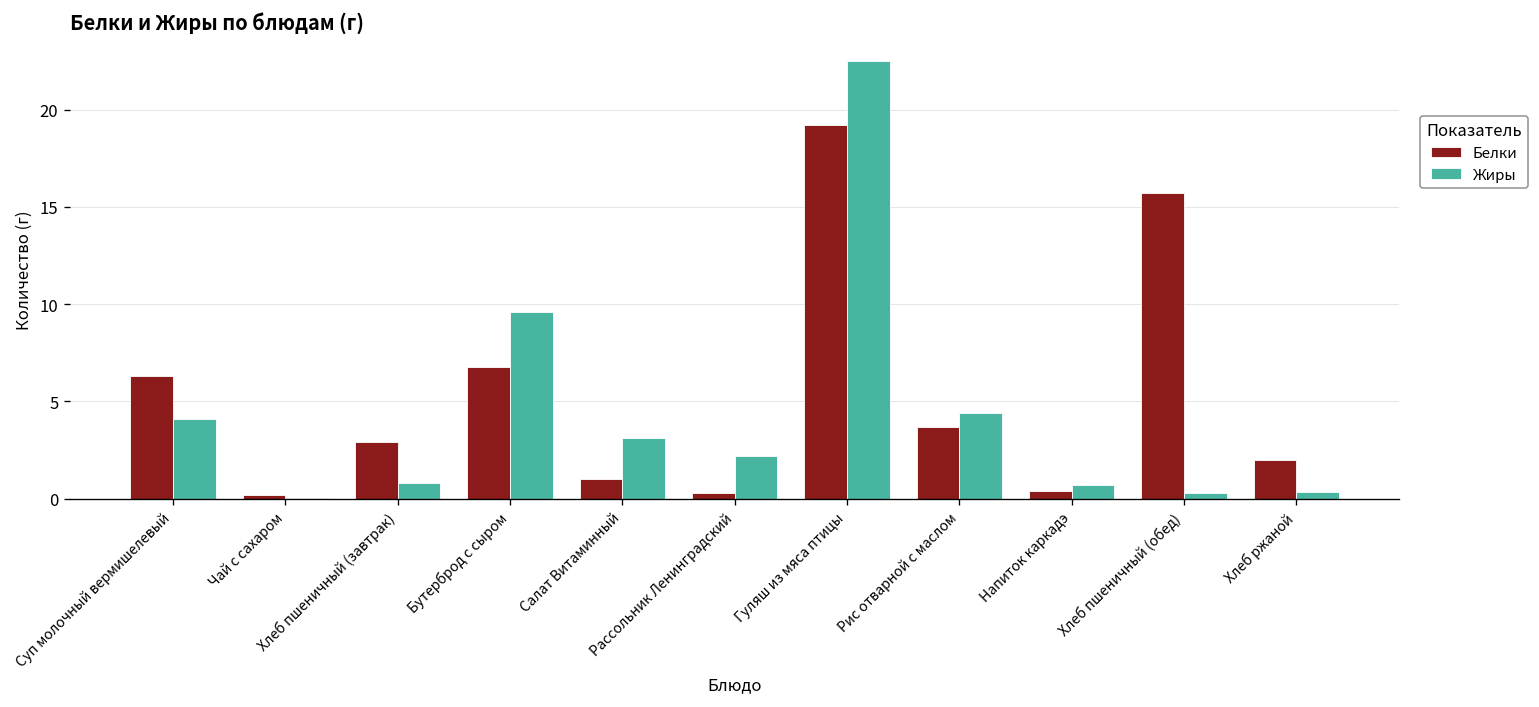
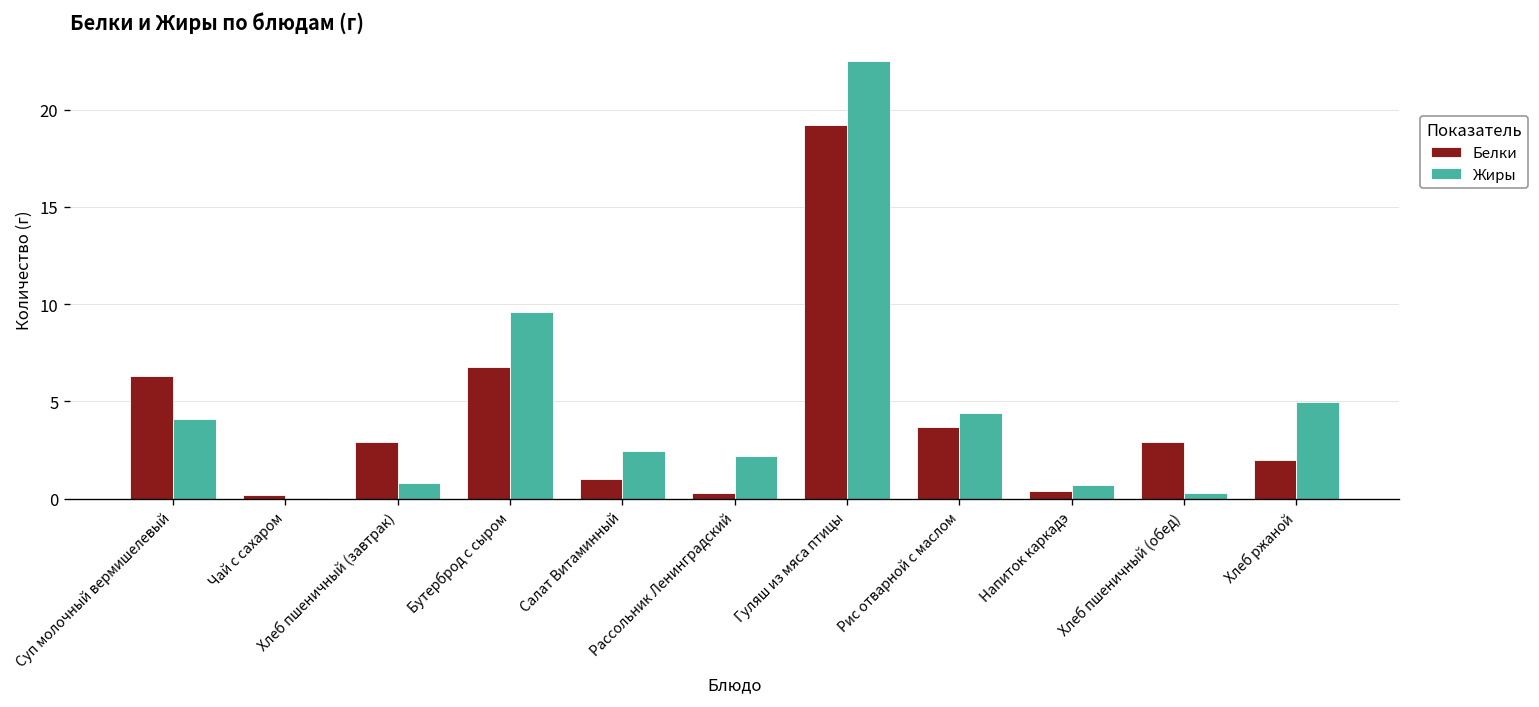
Жиры, Салат Витаминный: 3.1 -> 2.5
Белки, Хлеб пшеничный (обед): 15.7 -> 2.9
Жиры, Хлеб ржаной: 0.4 -> 5.0
